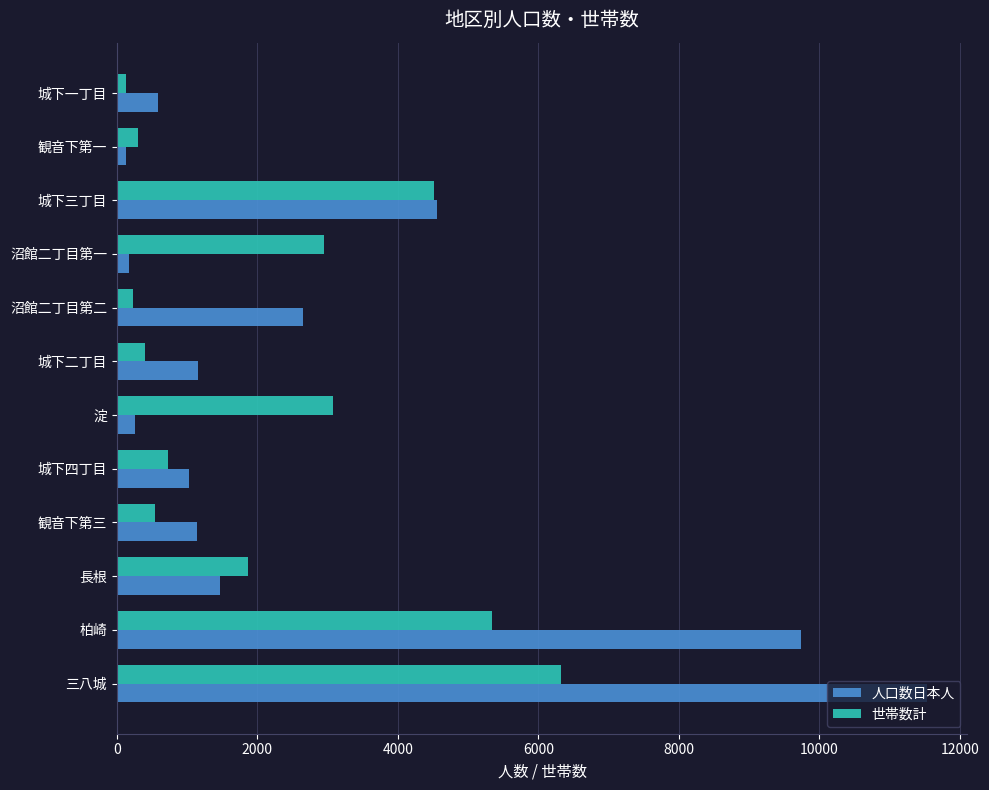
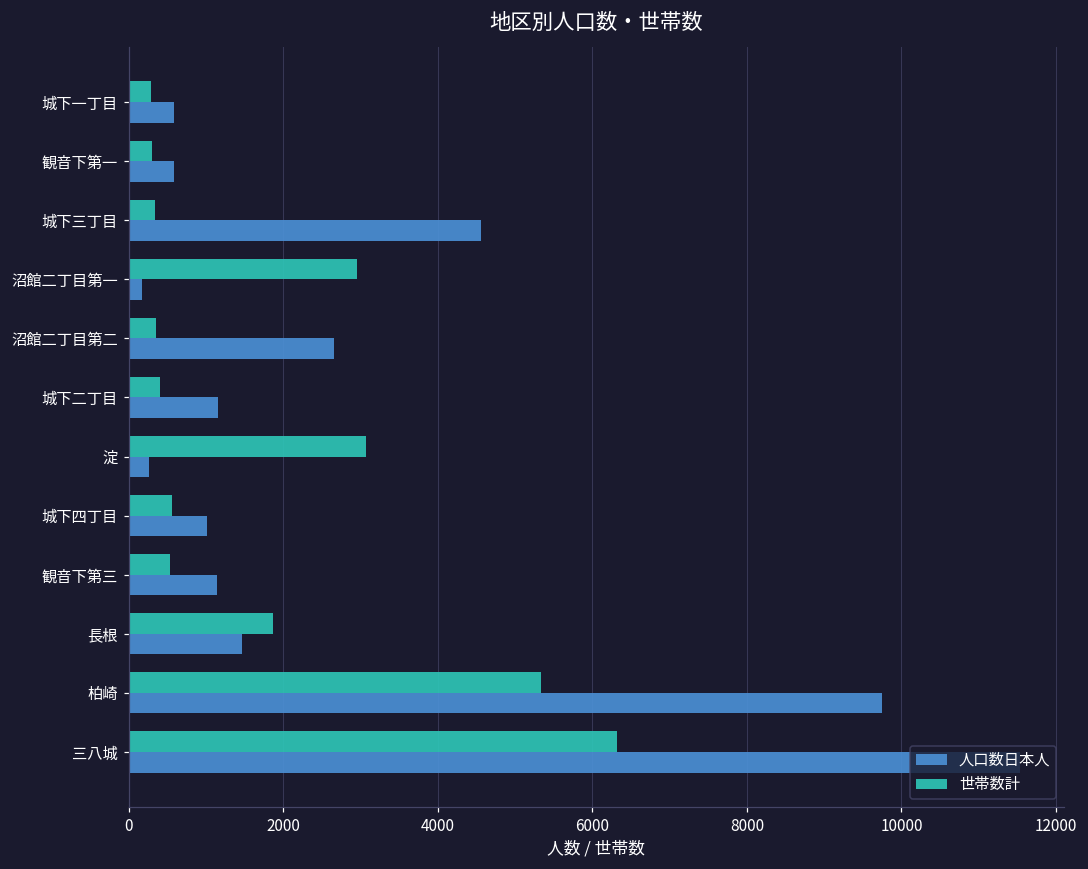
世帯数計, 城下一丁目: 100 -> 300
人口数日本人, 観音下第一: 100 -> 600
世帯数計, 城下三丁目: 4500 -> 300
世帯数計, 沼館二丁目第二: 200 -> 400
世帯数計, 城下四丁目: 700 -> 600
